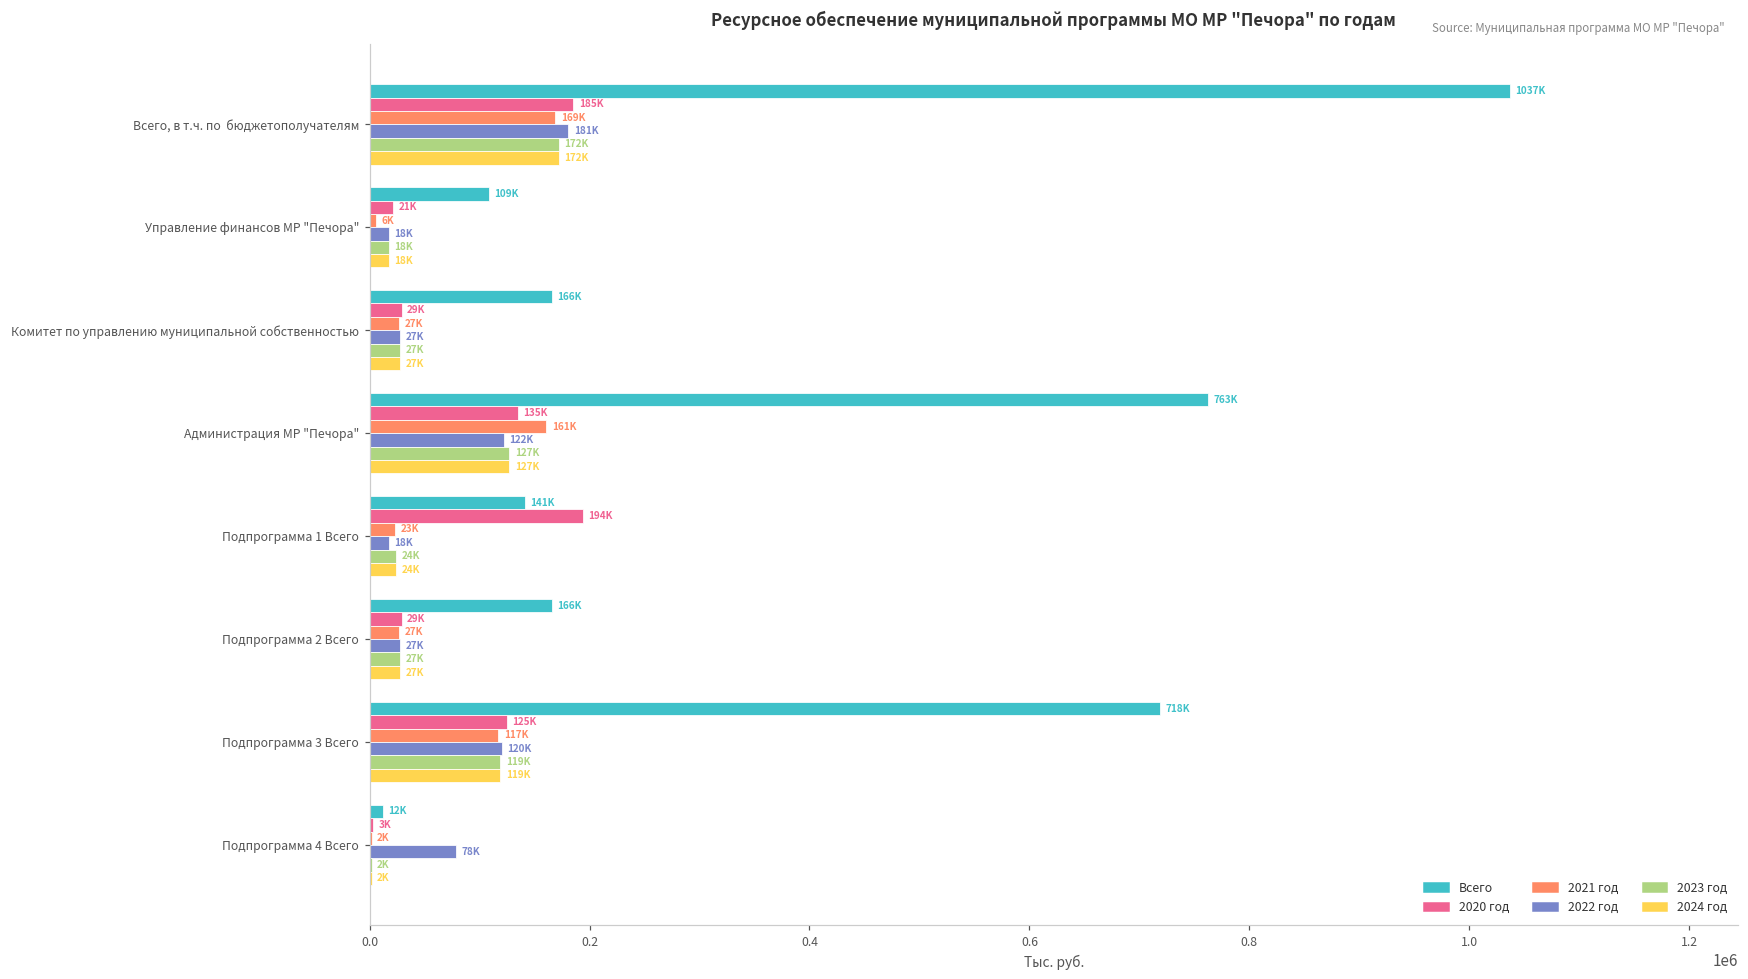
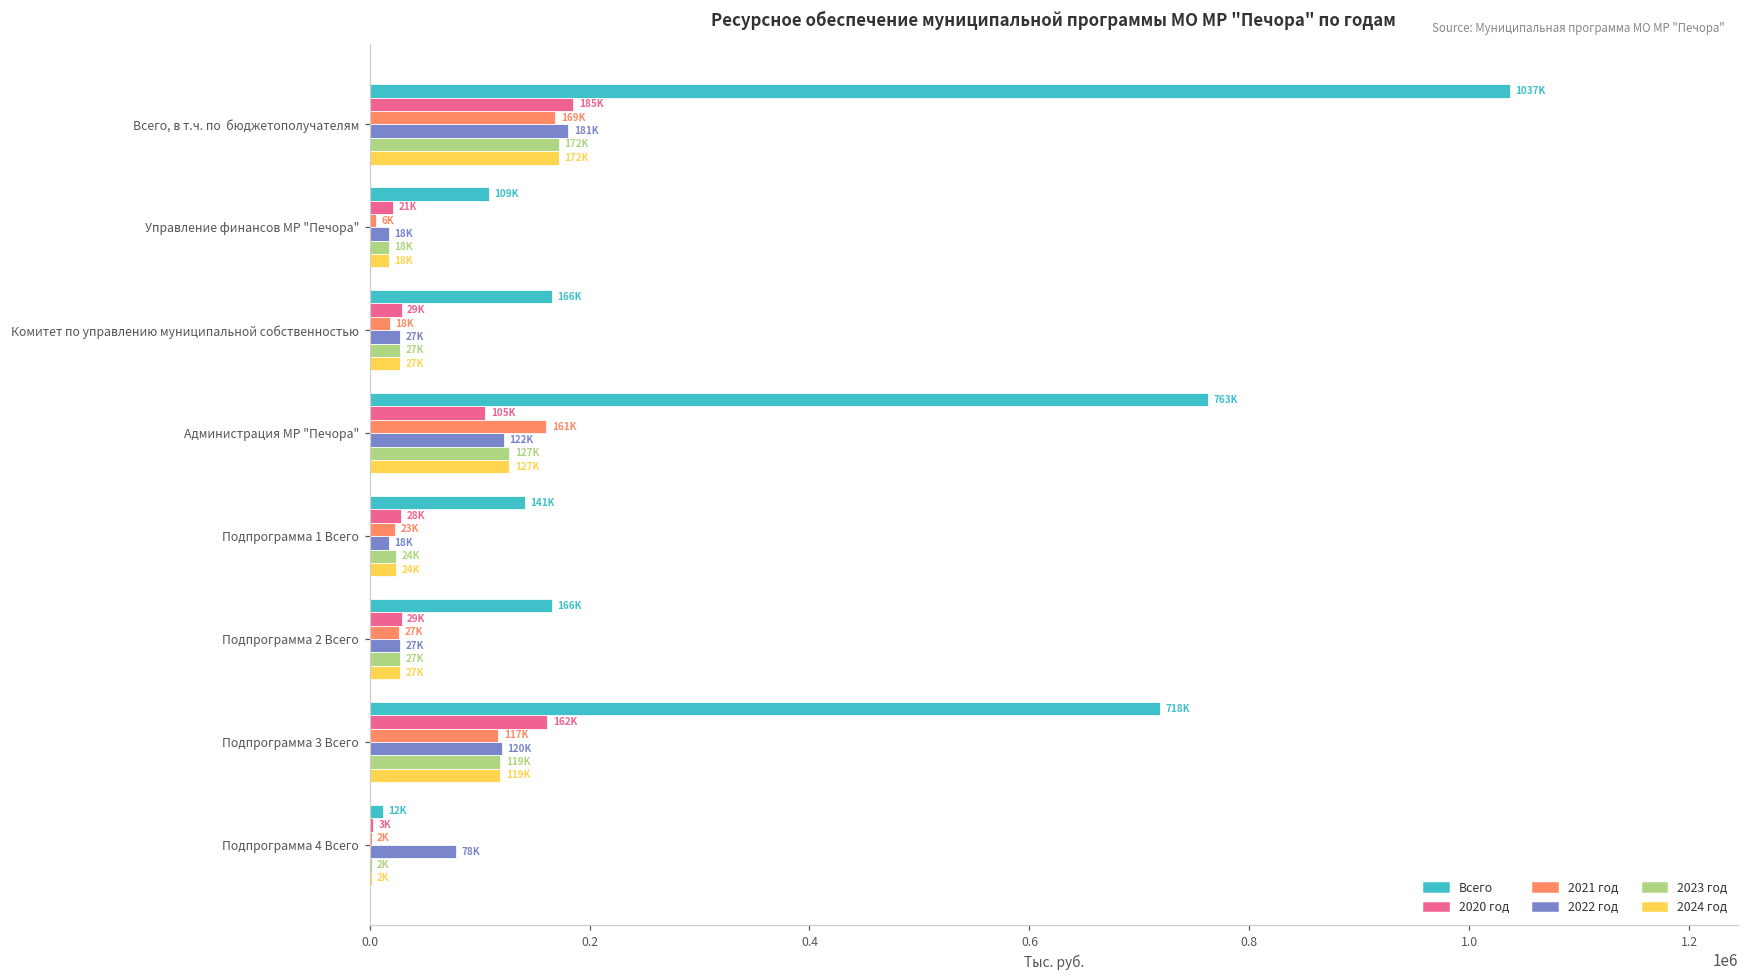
2021 год, Комитет по управлению муниципальной собственностью: 27K -> 18K
2020 год, Администрация МР "Печора": 135K -> 105K
2020 год, Подпрограмма 1 Всего: 194K -> 28K
2020 год, Подпрограмма 3 Всего: 125K -> 162K
